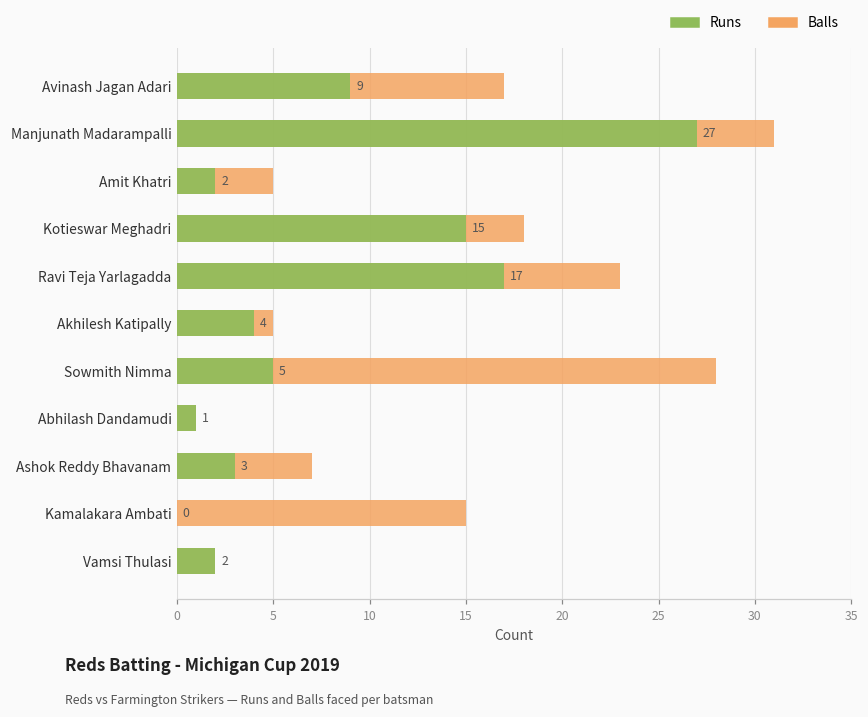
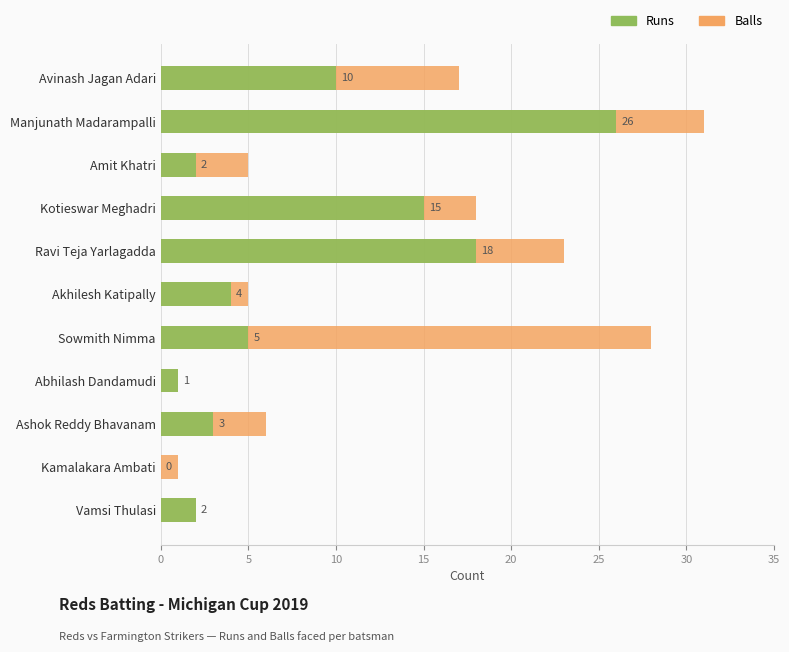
Runs, Avinash Jagan Adari: 9 -> 10
Runs, Manjunath Madarampalli: 27 -> 26
Runs, Ravi Teja Yarlagadda: 17 -> 18
Balls, Ashok Reddy Bhavanam: 7 -> 6
Balls, Kamalakara Ambati: 15 -> 1
